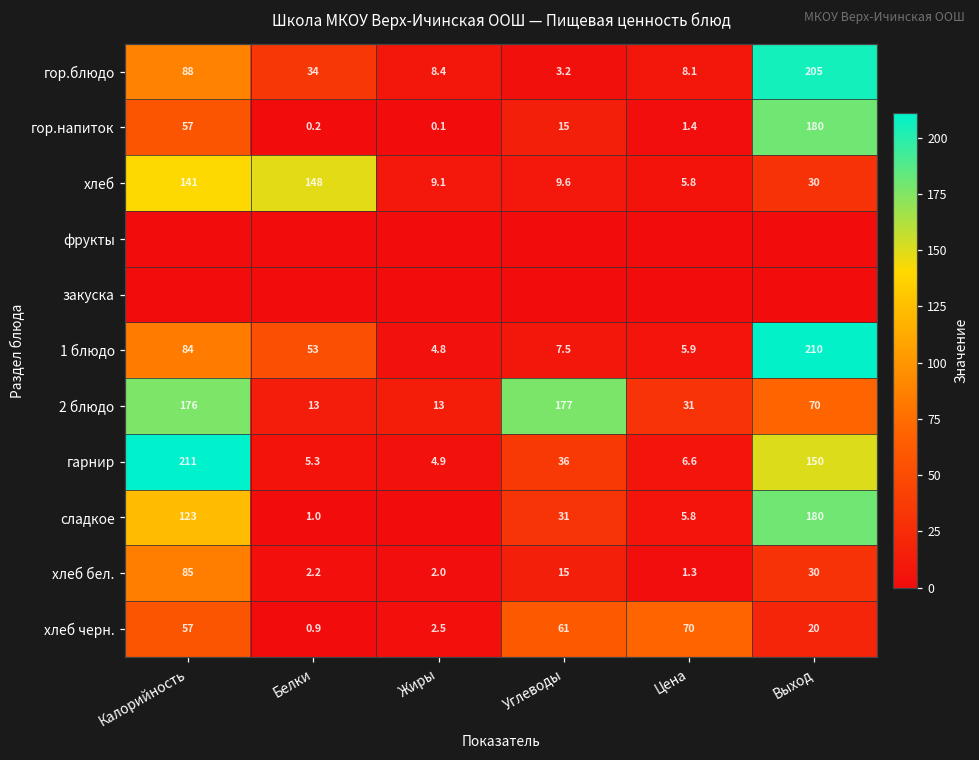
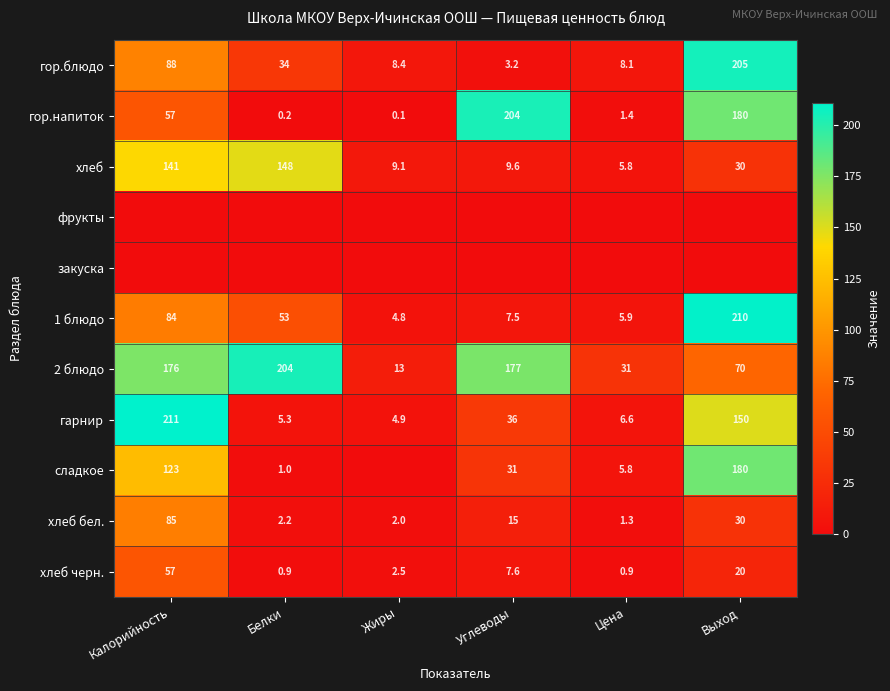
гор.напиток, Углеводы: 15 -> 204
2 блюдо, Белки: 13 -> 204
хлеб черн., Углеводы: 61 -> 7.6
хлеб черн., Цена: 70 -> 0.9
